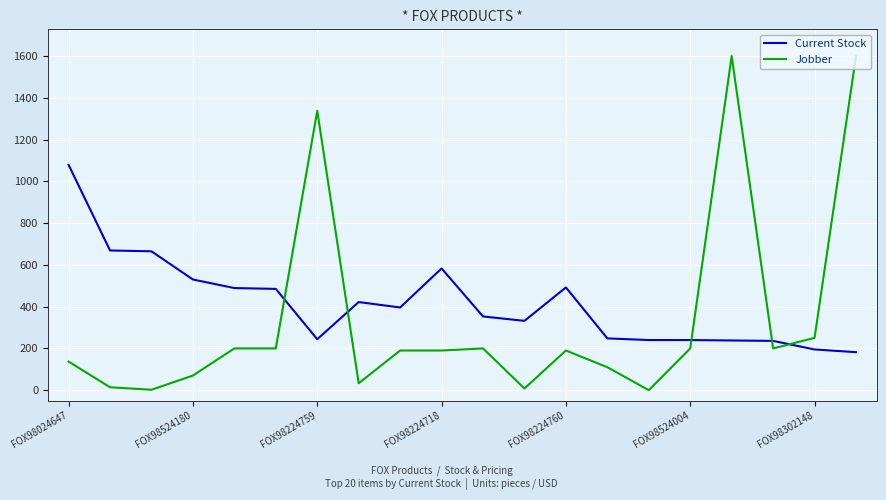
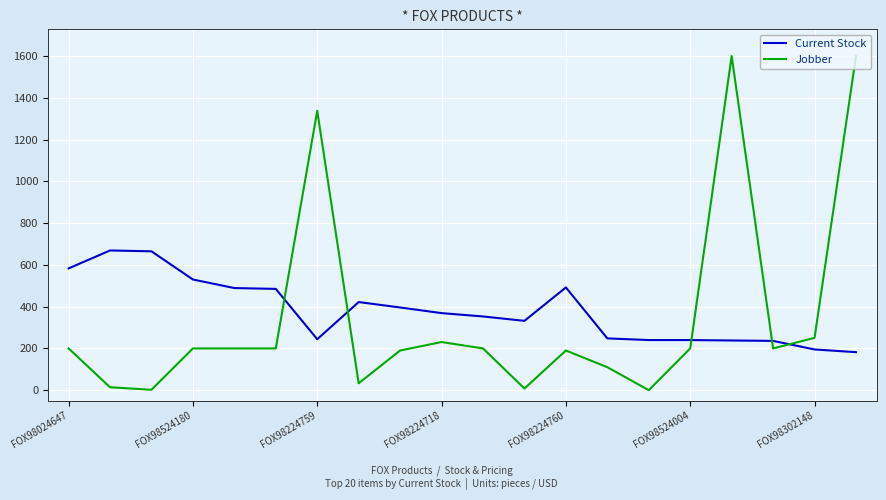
Current Stock, FOX98024647: 1080 -> 580
Jobber, FOX98024647: 140 -> 200
Jobber, FOX98524180: 70 -> 200
Current Stock, FOX98224718: 580 -> 370
Jobber, FOX98224718: 190 -> 230
